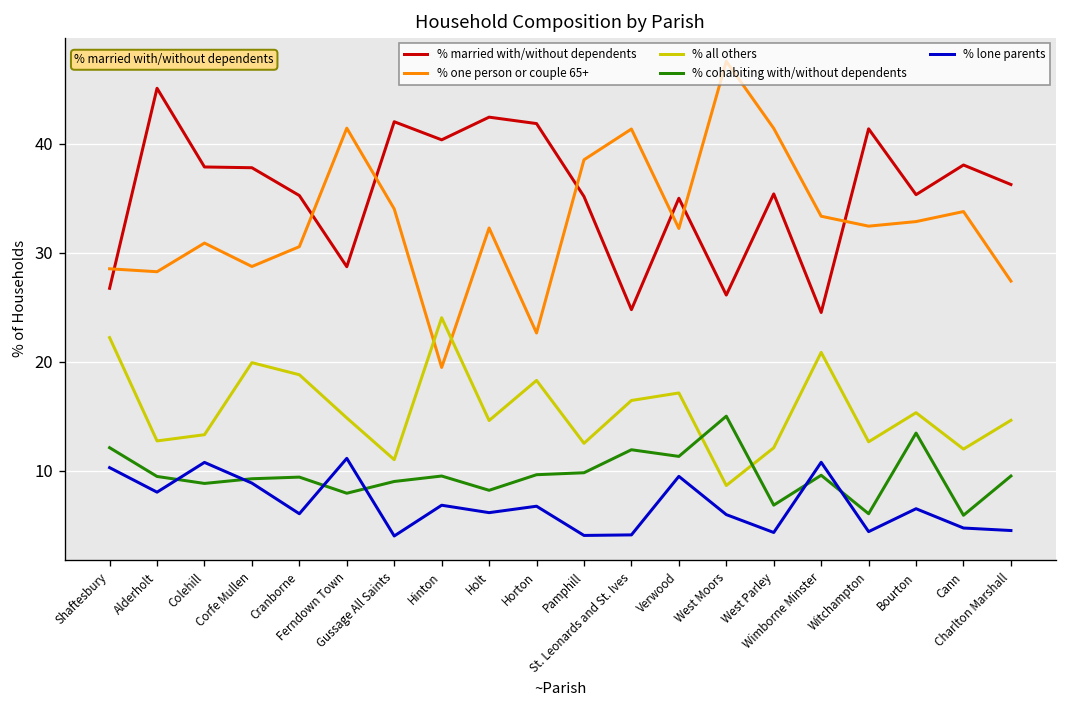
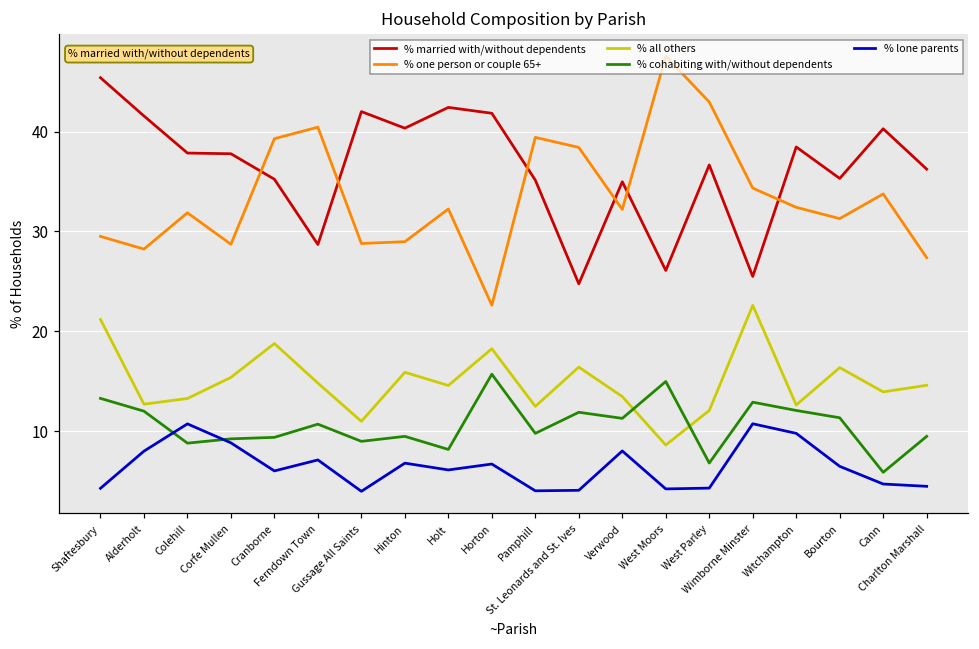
% married with/without dependents, Shaftesbury: 27 -> 45
% one person or couple 65+, Shaftesbury: 29 -> 30
% all others, Shaftesbury: 22 -> 21
% cohabiting with/without dependents, Shaftesbury: 12 -> 13
% lone parents, Shaftesbury: 10 -> 4
% married with/without dependents, Alderholt: 45 -> 42
% cohabiting with/without dependents, Alderholt: 9 -> 12
% one person or couple 65+, Colehill: 31 -> 32
% all others, Corfe Mullen: 20 -> 15
% one person or couple 65+, Cranborne: 31 -> 39
% one person or couple 65+, Ferndown Town: 41 -> 40
% cohabiting with/without dependents, Ferndown Town: 8 -> 11
% lone parents, Ferndown Town: 11 -> 7
% one person or couple 65+, Gussage All Saints: 34 -> 29
% one person or couple 65+, Hinton: 19 -> 29
% all others, Hinton: 24 -> 16
% cohabiting with/without dependents, Horton: 10 -> 16
% one person or couple 65+, Pamphill: 38.5 -> 39.4
% one person or couple 65+, St. Leonards and St. Ives: 41 -> 38
% all others, Verwood: 17 -> 13
% lone parents, Verwood: 9 -> 8
% lone parents, West Moors: 6 -> 4
% married with/without dependents, West Parley: 35 -> 37
% one person or couple 65+, West Parley: 41 -> 43
% married with/without dependents, Wimborne Minster: 25 -> 26
% one person or couple 65+, Wimborne Minster: 33 -> 34
% all others, Wimborne Minster: 21 -> 23
% cohabiting with/without dependents, Wimborne Minster: 10 -> 13
% married with/without dependents, Witchampton: 41 -> 38
% cohabiting with/without dependents, Witchampton: 6 -> 12
% lone parents, Witchampton: 4 -> 10
% one person or couple 65+, Bourton: 33 -> 31
% all others, Bourton: 15 -> 16
% cohabiting with/without dependents, Bourton: 13 -> 11
% married with/without dependents, Cann: 38 -> 40
% all others, Cann: 12 -> 14
